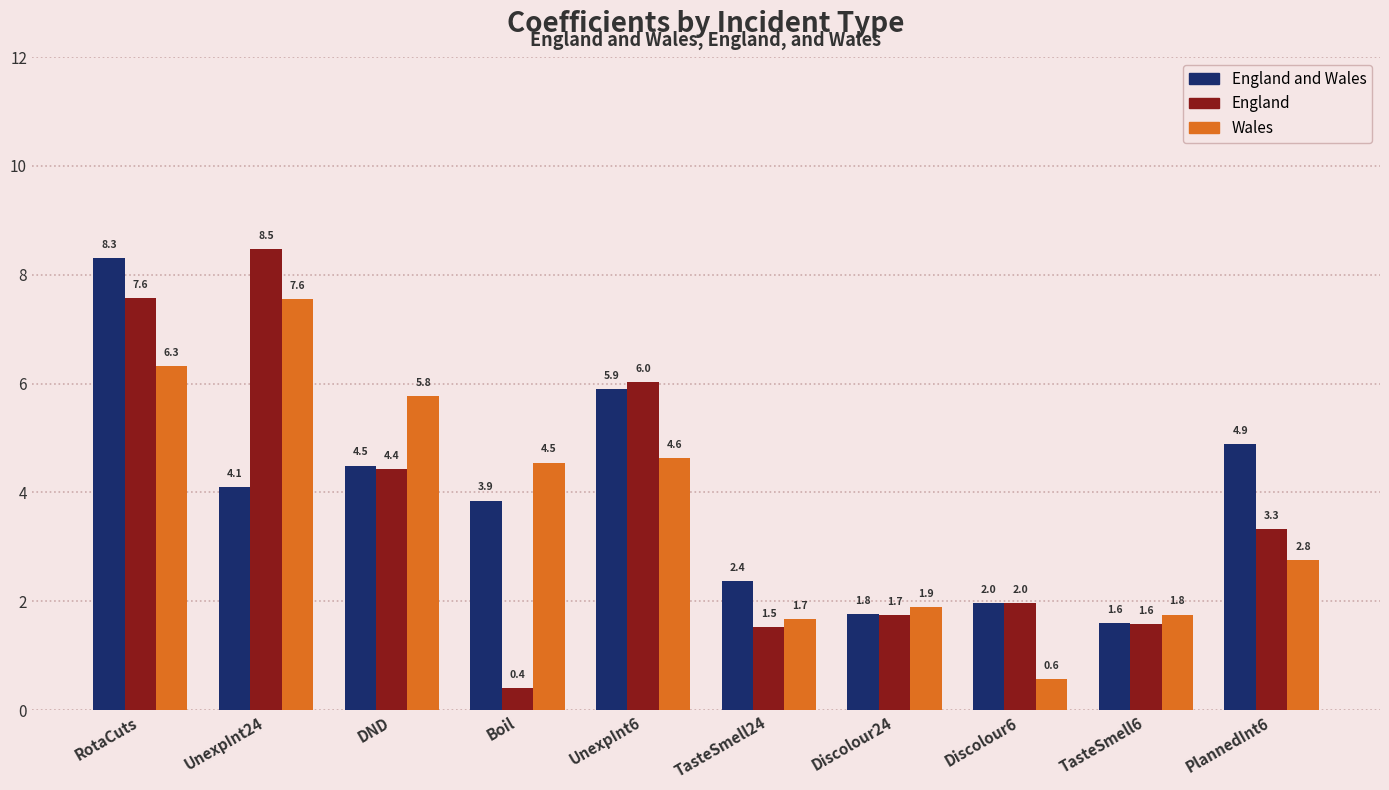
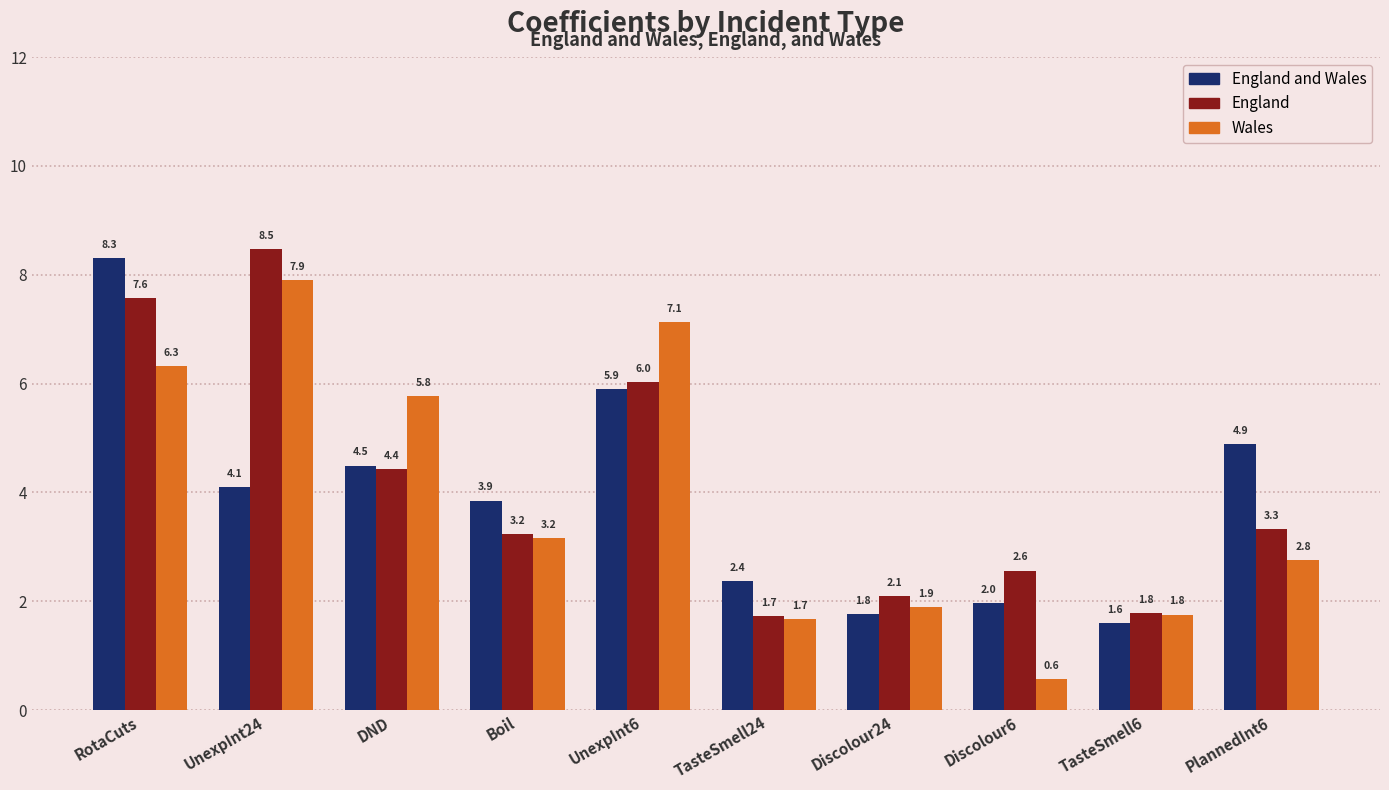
Wales, UnexpInt24: 7.6 -> 7.9
England, Boil: 0.4 -> 3.2
Wales, Boil: 4.5 -> 3.2
Wales, UnexpInt6: 4.6 -> 7.1
England, TasteSmell24: 1.5 -> 1.7
England, Discolour24: 1.7 -> 2.1
England, Discolour6: 2.0 -> 2.6
England, TasteSmell6: 1.6 -> 1.8
